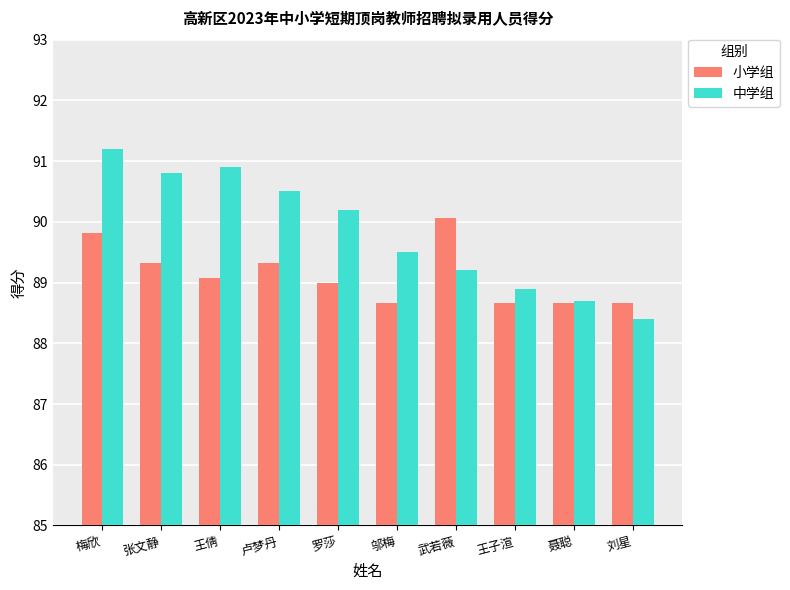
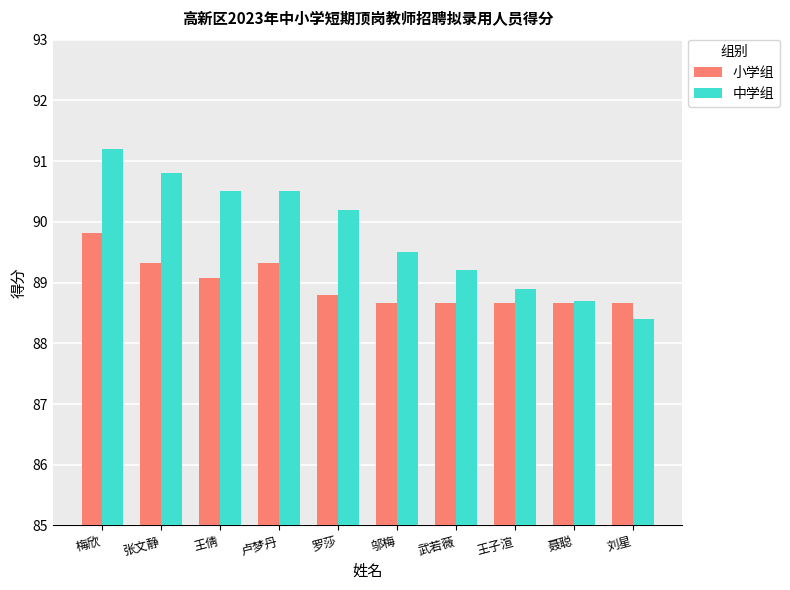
中学组, 王倩: 90.9 -> 90.5
小学组, 罗莎: 89.0 -> 88.8
小学组, 武若薇: 90.1 -> 88.7
